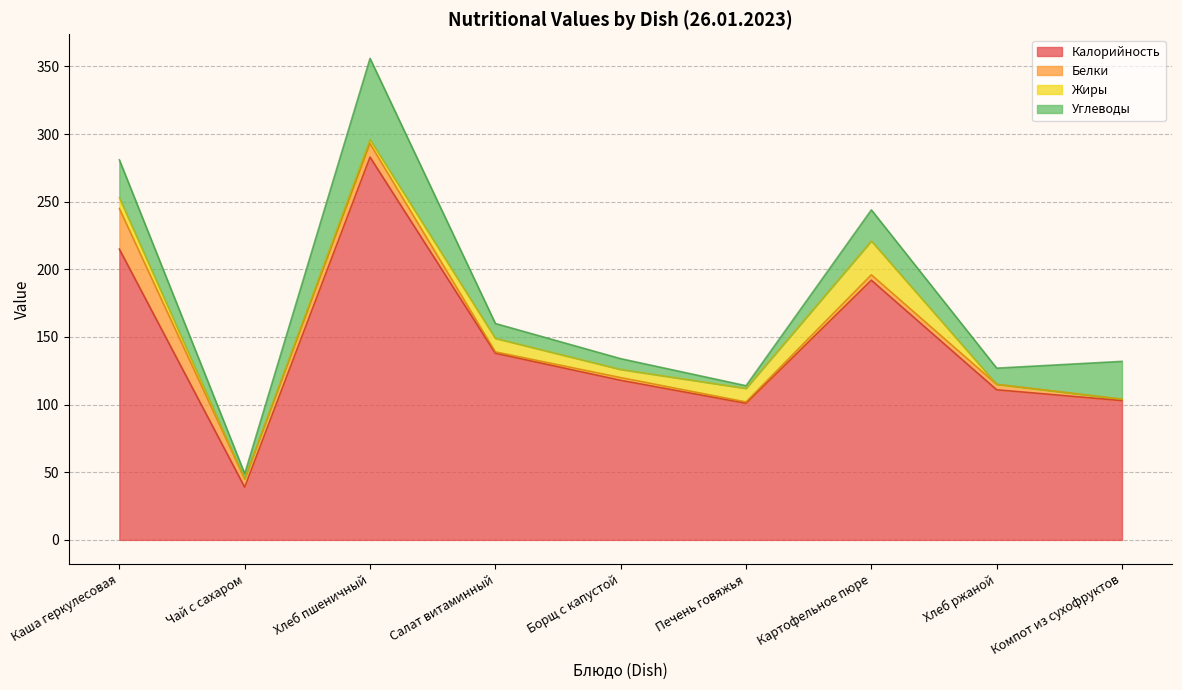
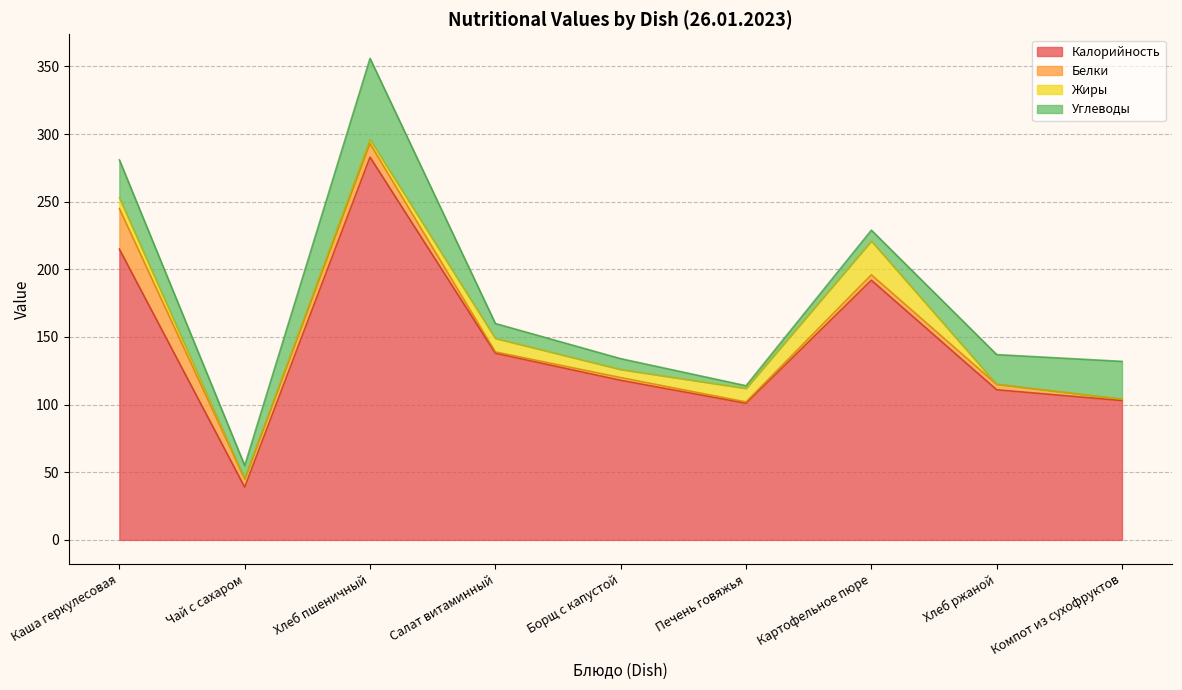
Углеводы, Чай с сахаром: 4 -> 10
Углеводы, Картофельное пюре: 23 -> 8
Углеводы, Хлеб ржаной: 12 -> 22
